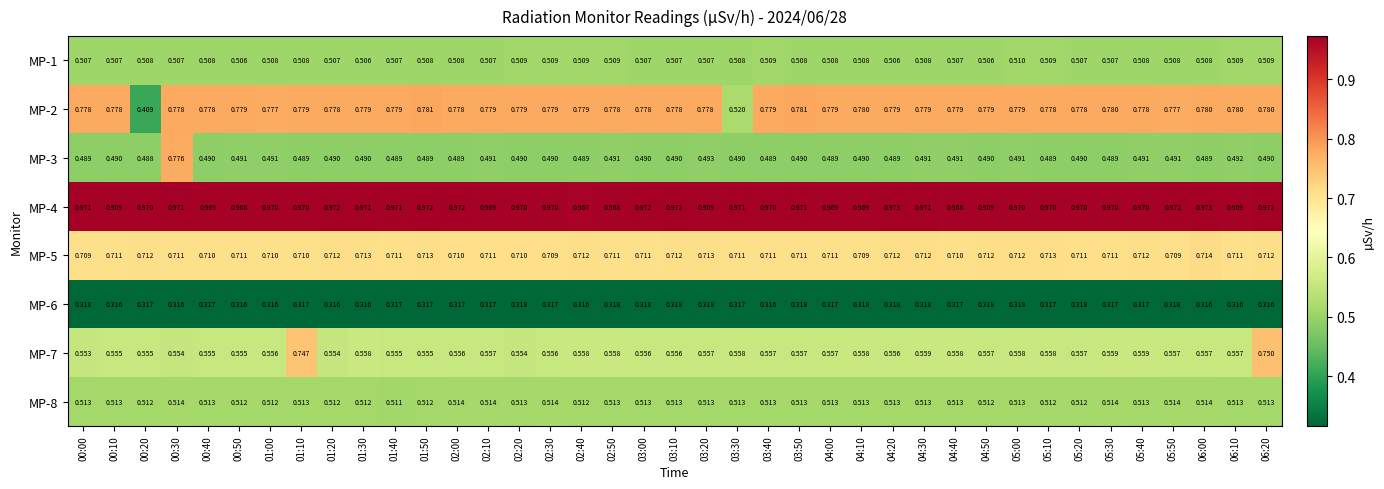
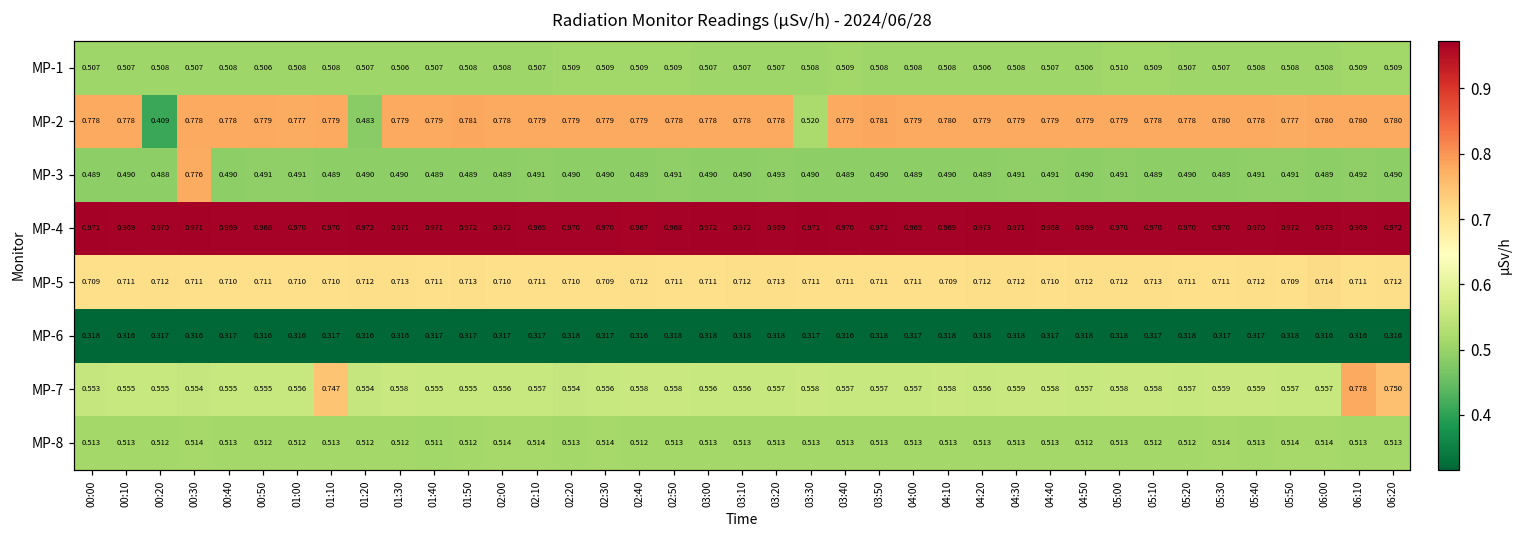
MP-2, 01:20: 0.778 -> 0.483
MP-7, 06:10: 0.557 -> 0.778
